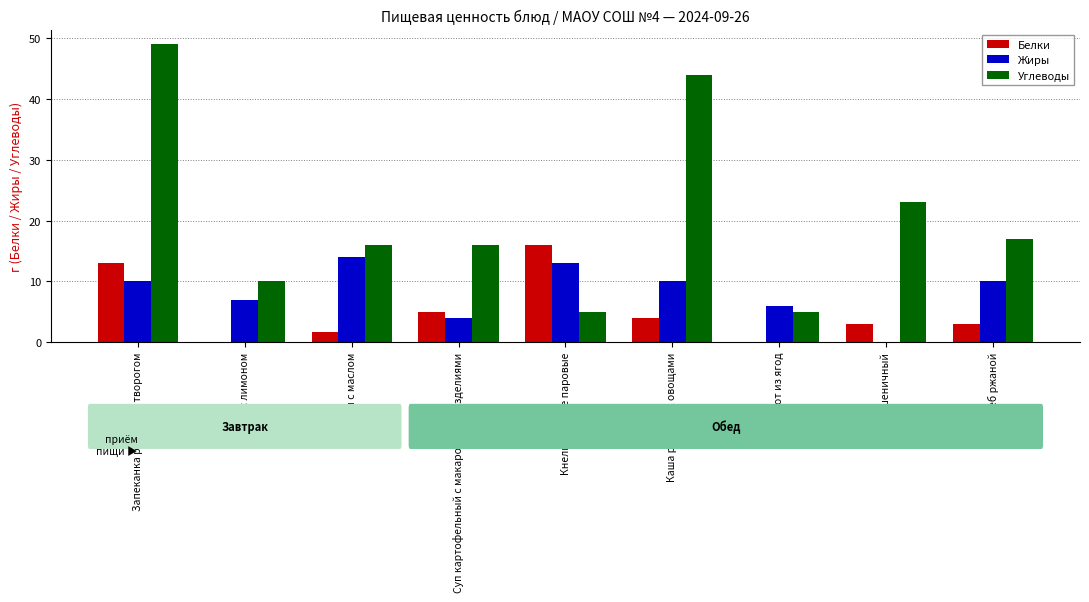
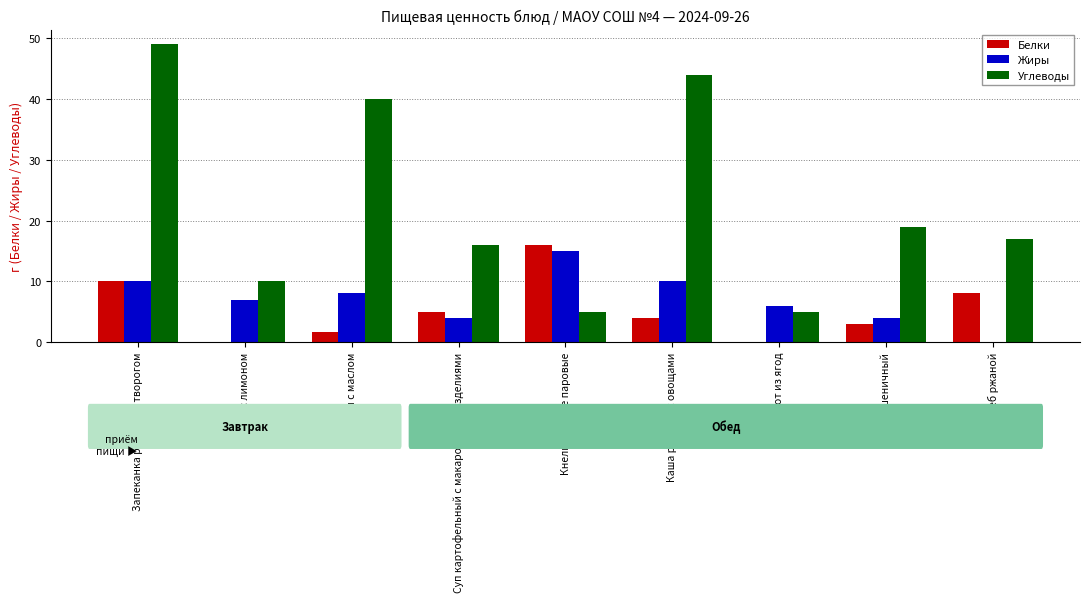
Белки, Запеканка рисовая с творогом: 13 -> 10
Жиры, Батон с маслом: 14 -> 8
Углеводы, Батон с маслом: 16 -> 40
Жиры, Кнели рыбные паровые: 13 -> 15
Жиры, Хлеб пшеничный: 0 -> 4
Углеводы, Хлеб пшеничный: 23 -> 19
Белки, Хлеб ржаной: 3 -> 8
Жиры, Хлеб ржаной: 10 -> 0
